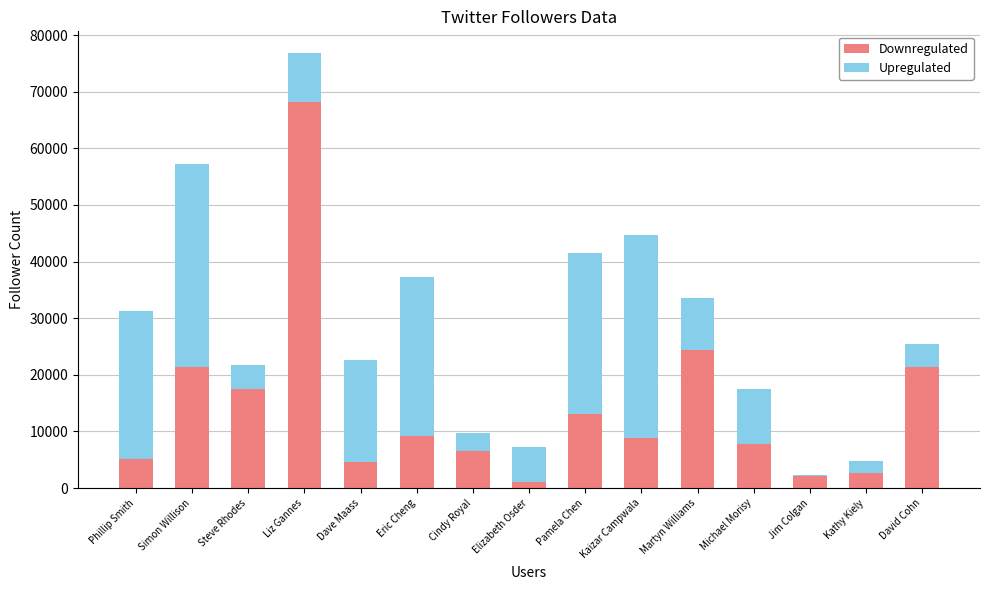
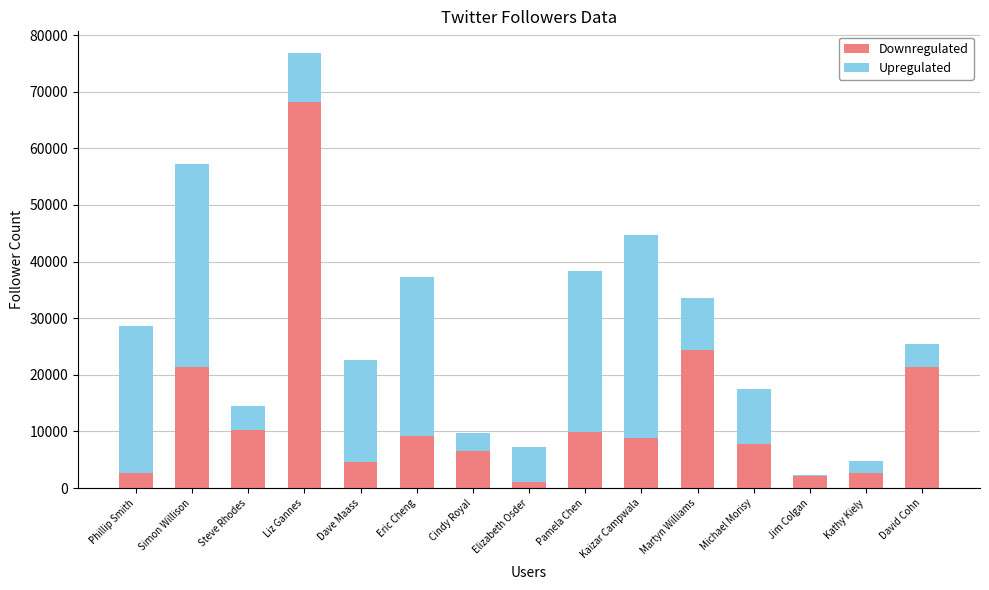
Downregulated, Phillip Smith: 5000 -> 3000
Downregulated, Steve Rhodes: 17000 -> 10000
Downregulated, Pamela Chen: 13000 -> 10000
